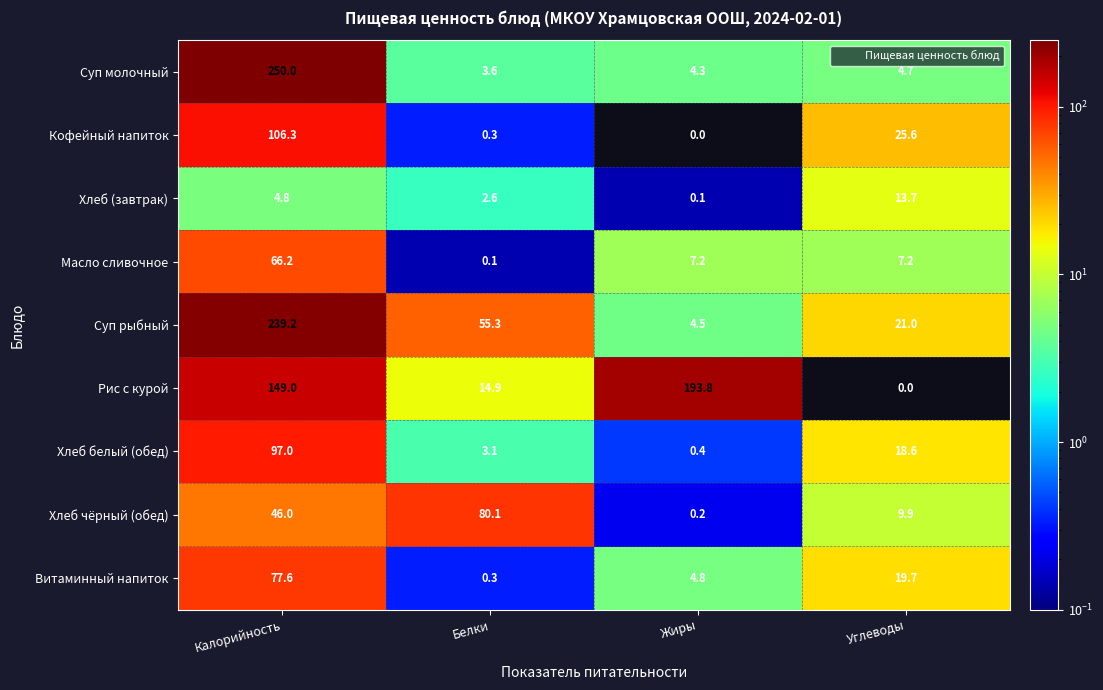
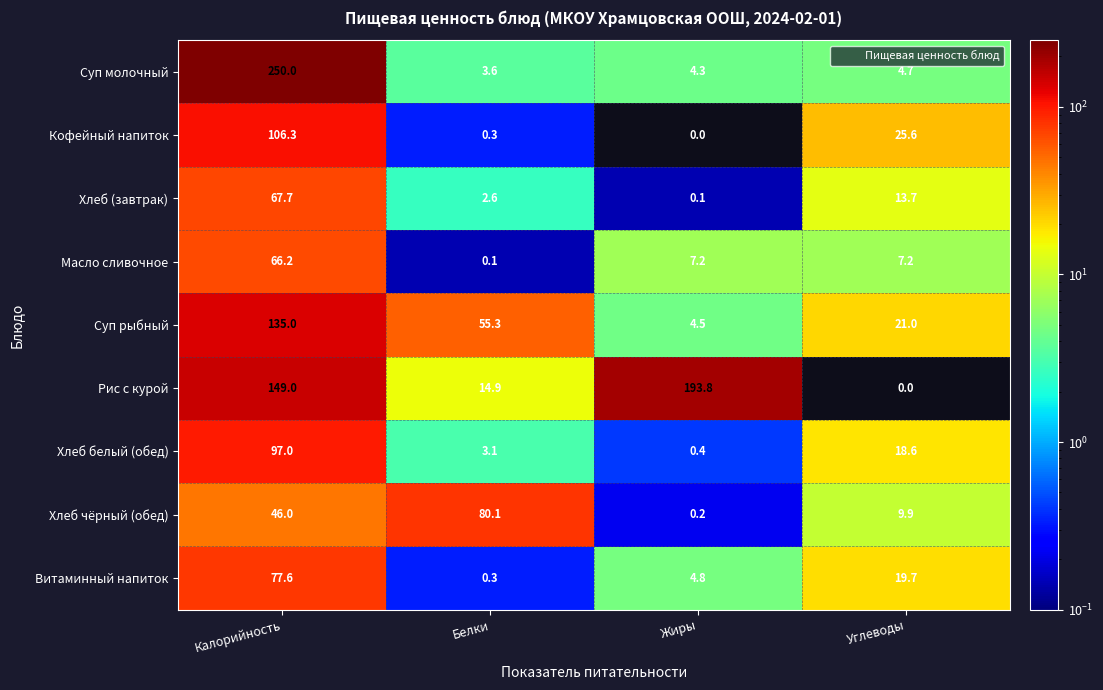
Хлеб (завтрак), Калорийность: 4.8 -> 67.7
Суп рыбный, Калорийность: 239.2 -> 135.0
